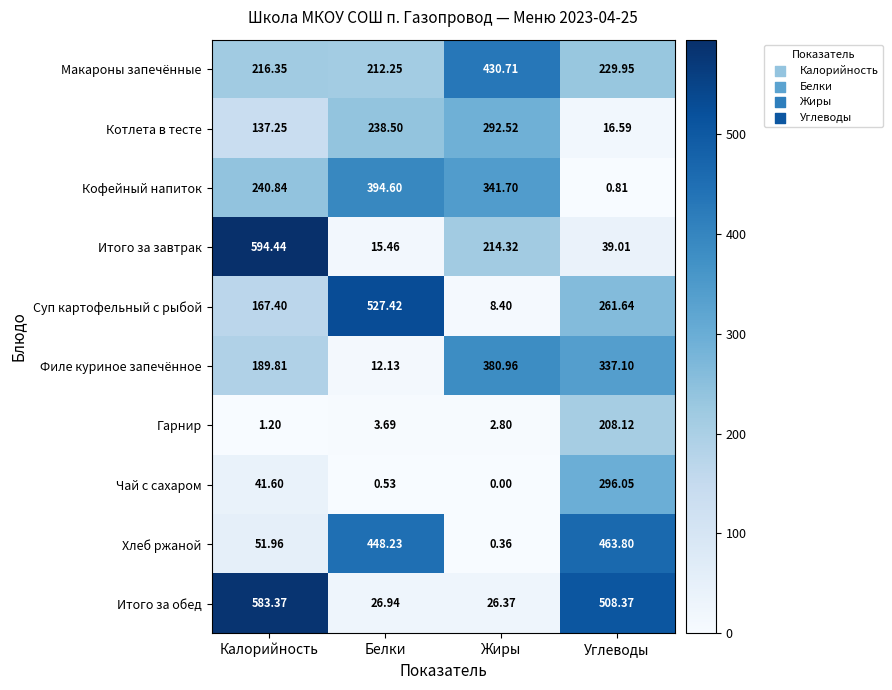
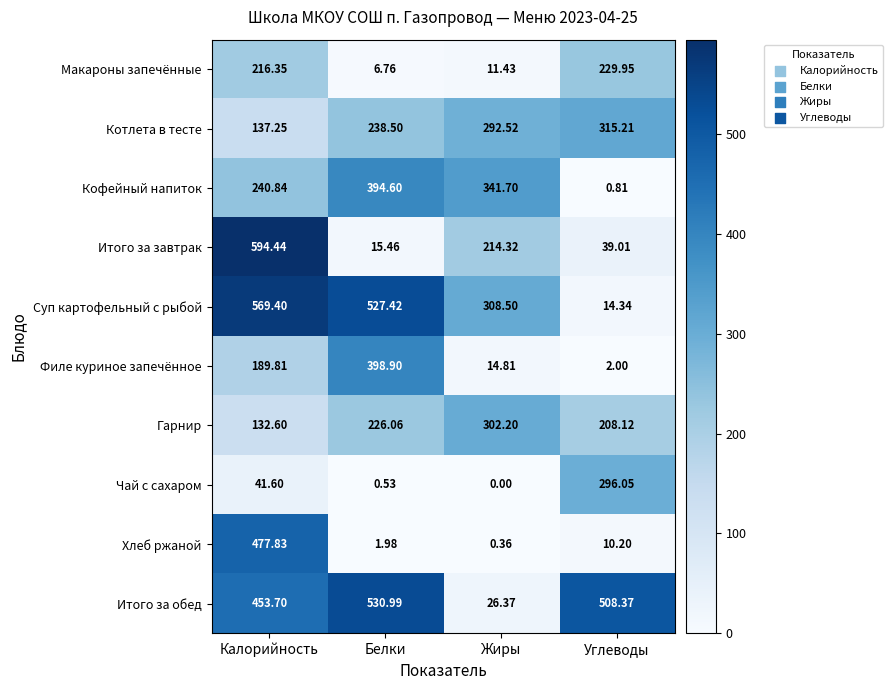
Макароны запечённые, Белки: 212.25 -> 6.76
Макароны запечённые, Жиры: 430.71 -> 11.43
Котлета в тесте, Углеводы: 16.59 -> 315.21
Суп картофельный с рыбой, Калорийность: 167.40 -> 569.40
Суп картофельный с рыбой, Жиры: 8.40 -> 308.50
Суп картофельный с рыбой, Углеводы: 261.64 -> 14.34
Филе куриное запечённое, Белки: 12.13 -> 398.90
Филе куриное запечённое, Жиры: 380.96 -> 14.81
Филе куриное запечённое, Углеводы: 337.10 -> 2.00
Гарнир, Калорийность: 1.20 -> 132.60
Гарнир, Белки: 3.69 -> 226.06
Гарнир, Жиры: 2.80 -> 302.20
Хлеб ржаной, Калорийность: 51.96 -> 477.83
Хлеб ржаной, Белки: 448.23 -> 1.98
Хлеб ржаной, Углеводы: 463.80 -> 10.20
Итого за обед, Калорийность: 583.37 -> 453.70
Итого за обед, Белки: 26.94 -> 530.99
